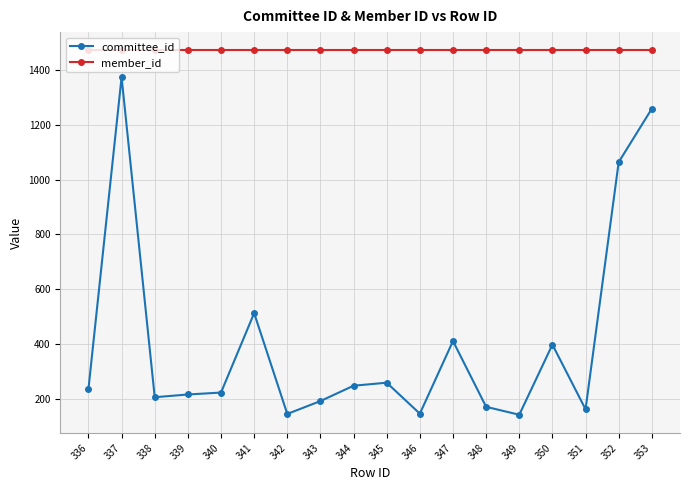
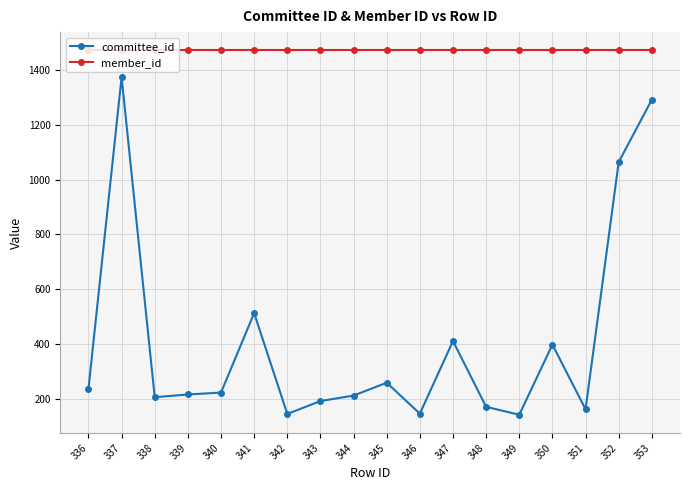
committee_id, 344: 250 -> 210
committee_id, 353: 1260 -> 1290
